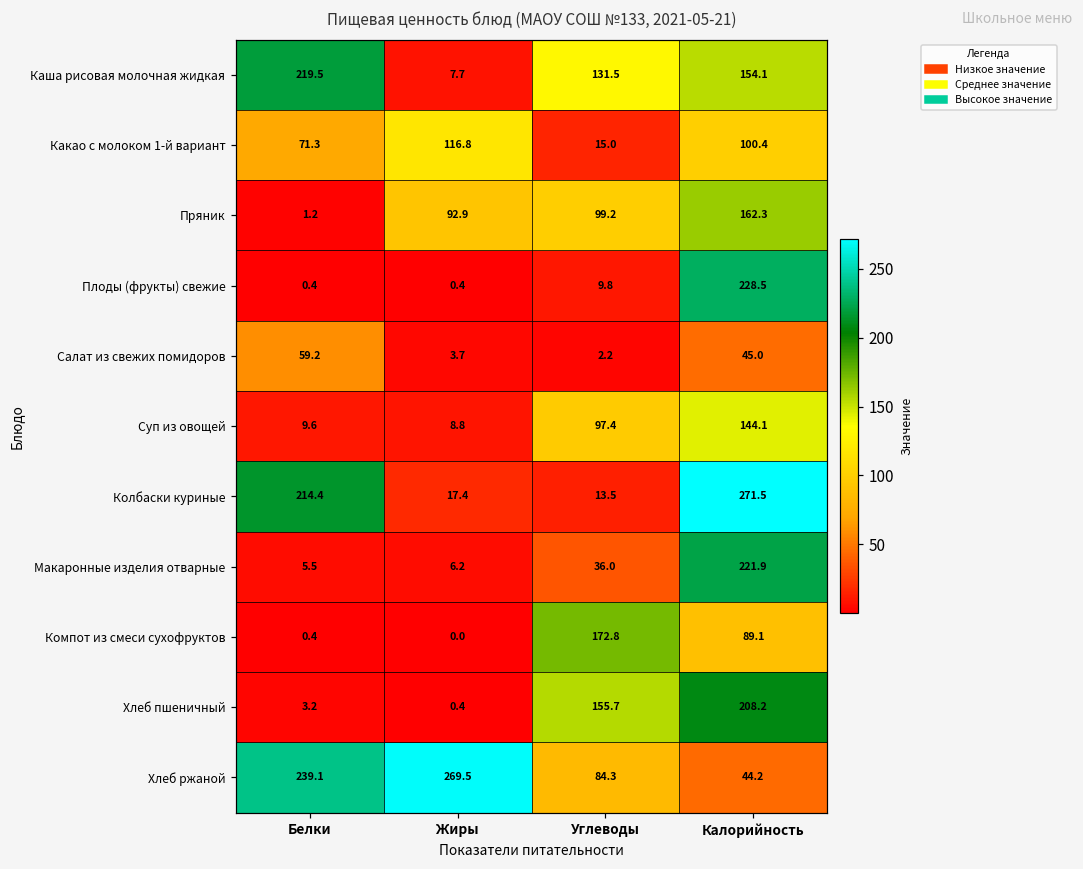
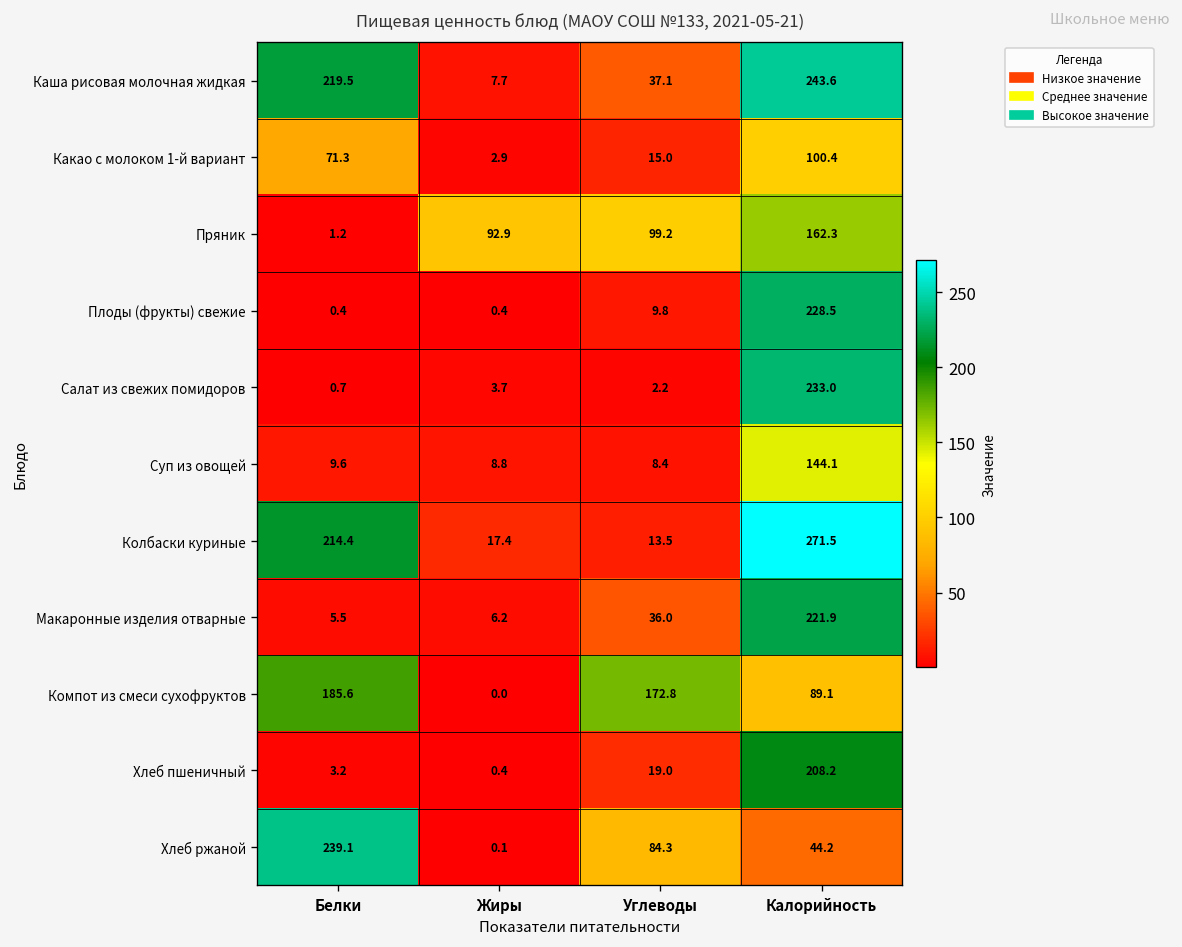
Каша рисовая молочная жидкая, Углеводы: 131.5 -> 37.1
Каша рисовая молочная жидкая, Калорийность: 154.1 -> 243.6
Какао с молоком 1-й вариант, Жиры: 116.8 -> 2.9
Салат из свежих помидоров, Белки: 59.2 -> 0.7
Салат из свежих помидоров, Калорийность: 45.0 -> 233.0
Суп из овощей, Углеводы: 97.4 -> 8.4
Компот из смеси сухофруктов, Белки: 0.4 -> 185.6
Хлеб пшеничный, Углеводы: 155.7 -> 19.0
Хлеб ржаной, Жиры: 269.5 -> 0.1
